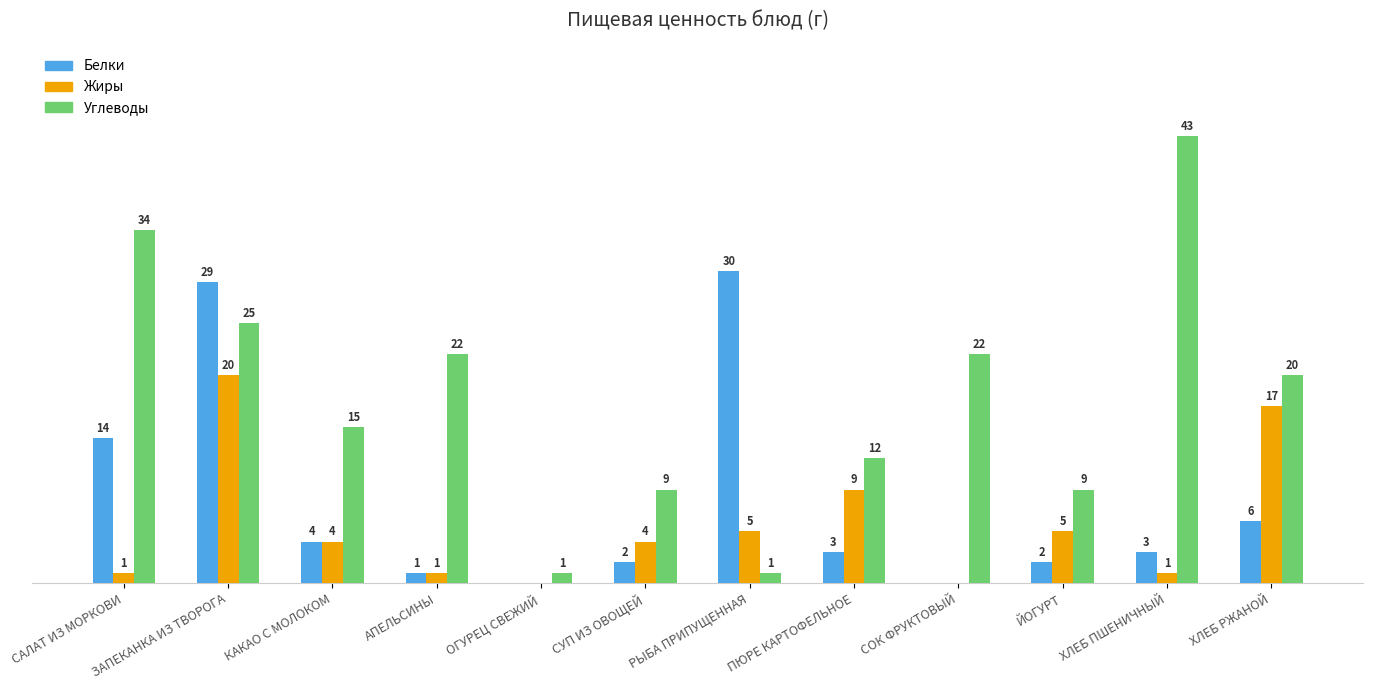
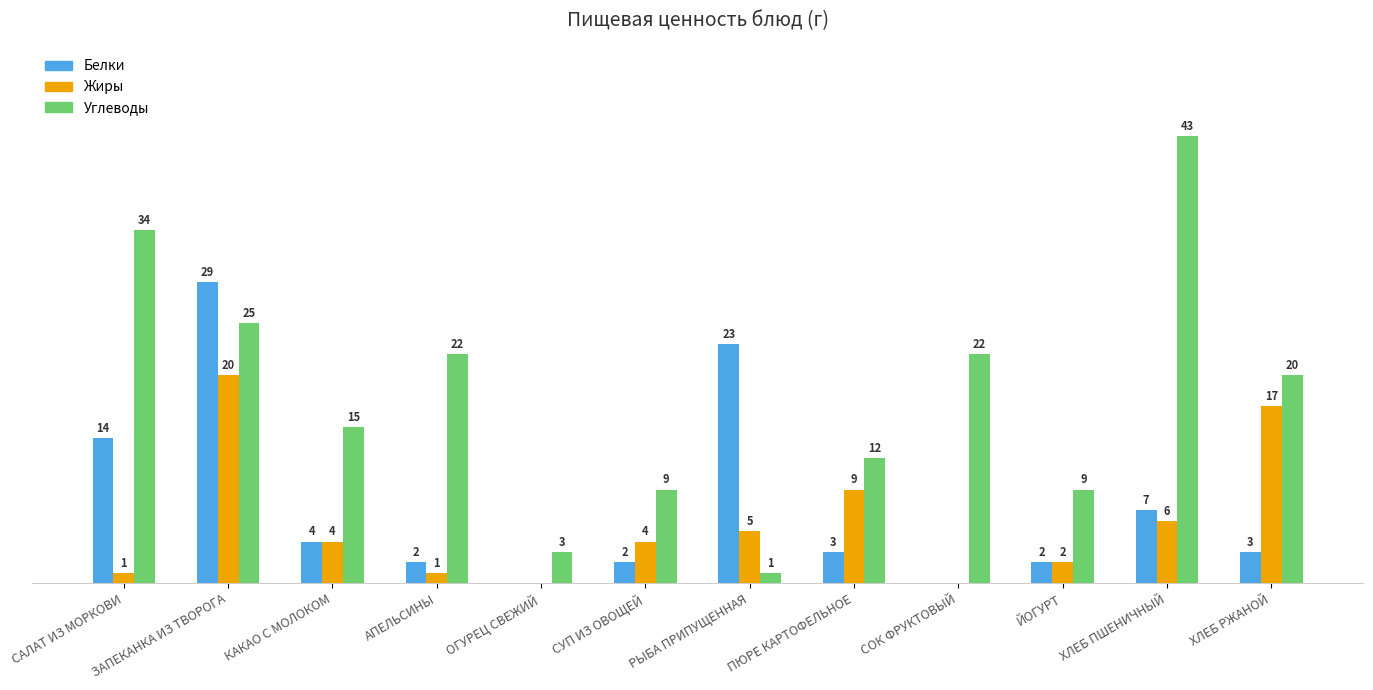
Белки, АПЕЛЬСИНЫ: 1 -> 2
Углеводы, ОГУРЕЦ СВЕЖИЙ: 1 -> 3
Белки, РЫБА ПРИПУЩЕННАЯ: 30 -> 23
Жиры, ЙОГУРТ: 5 -> 2
Белки, ХЛЕБ ПШЕНИЧНЫЙ: 3 -> 7
Жиры, ХЛЕБ ПШЕНИЧНЫЙ: 1 -> 6
Белки, ХЛЕБ РЖАНОЙ: 6 -> 3
